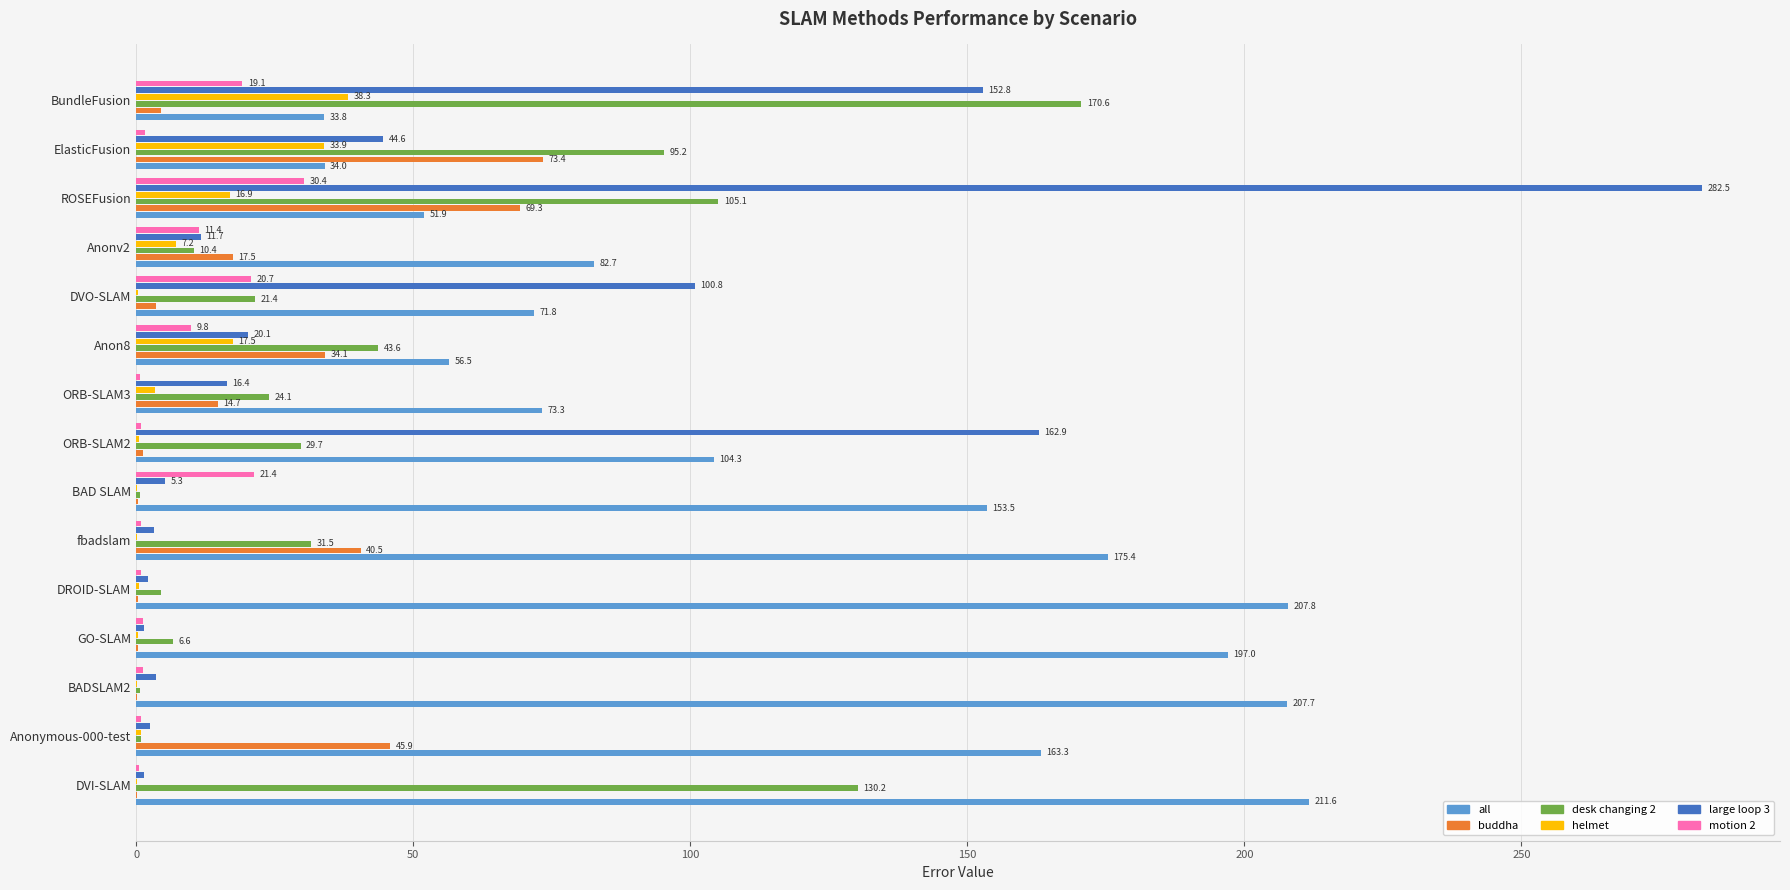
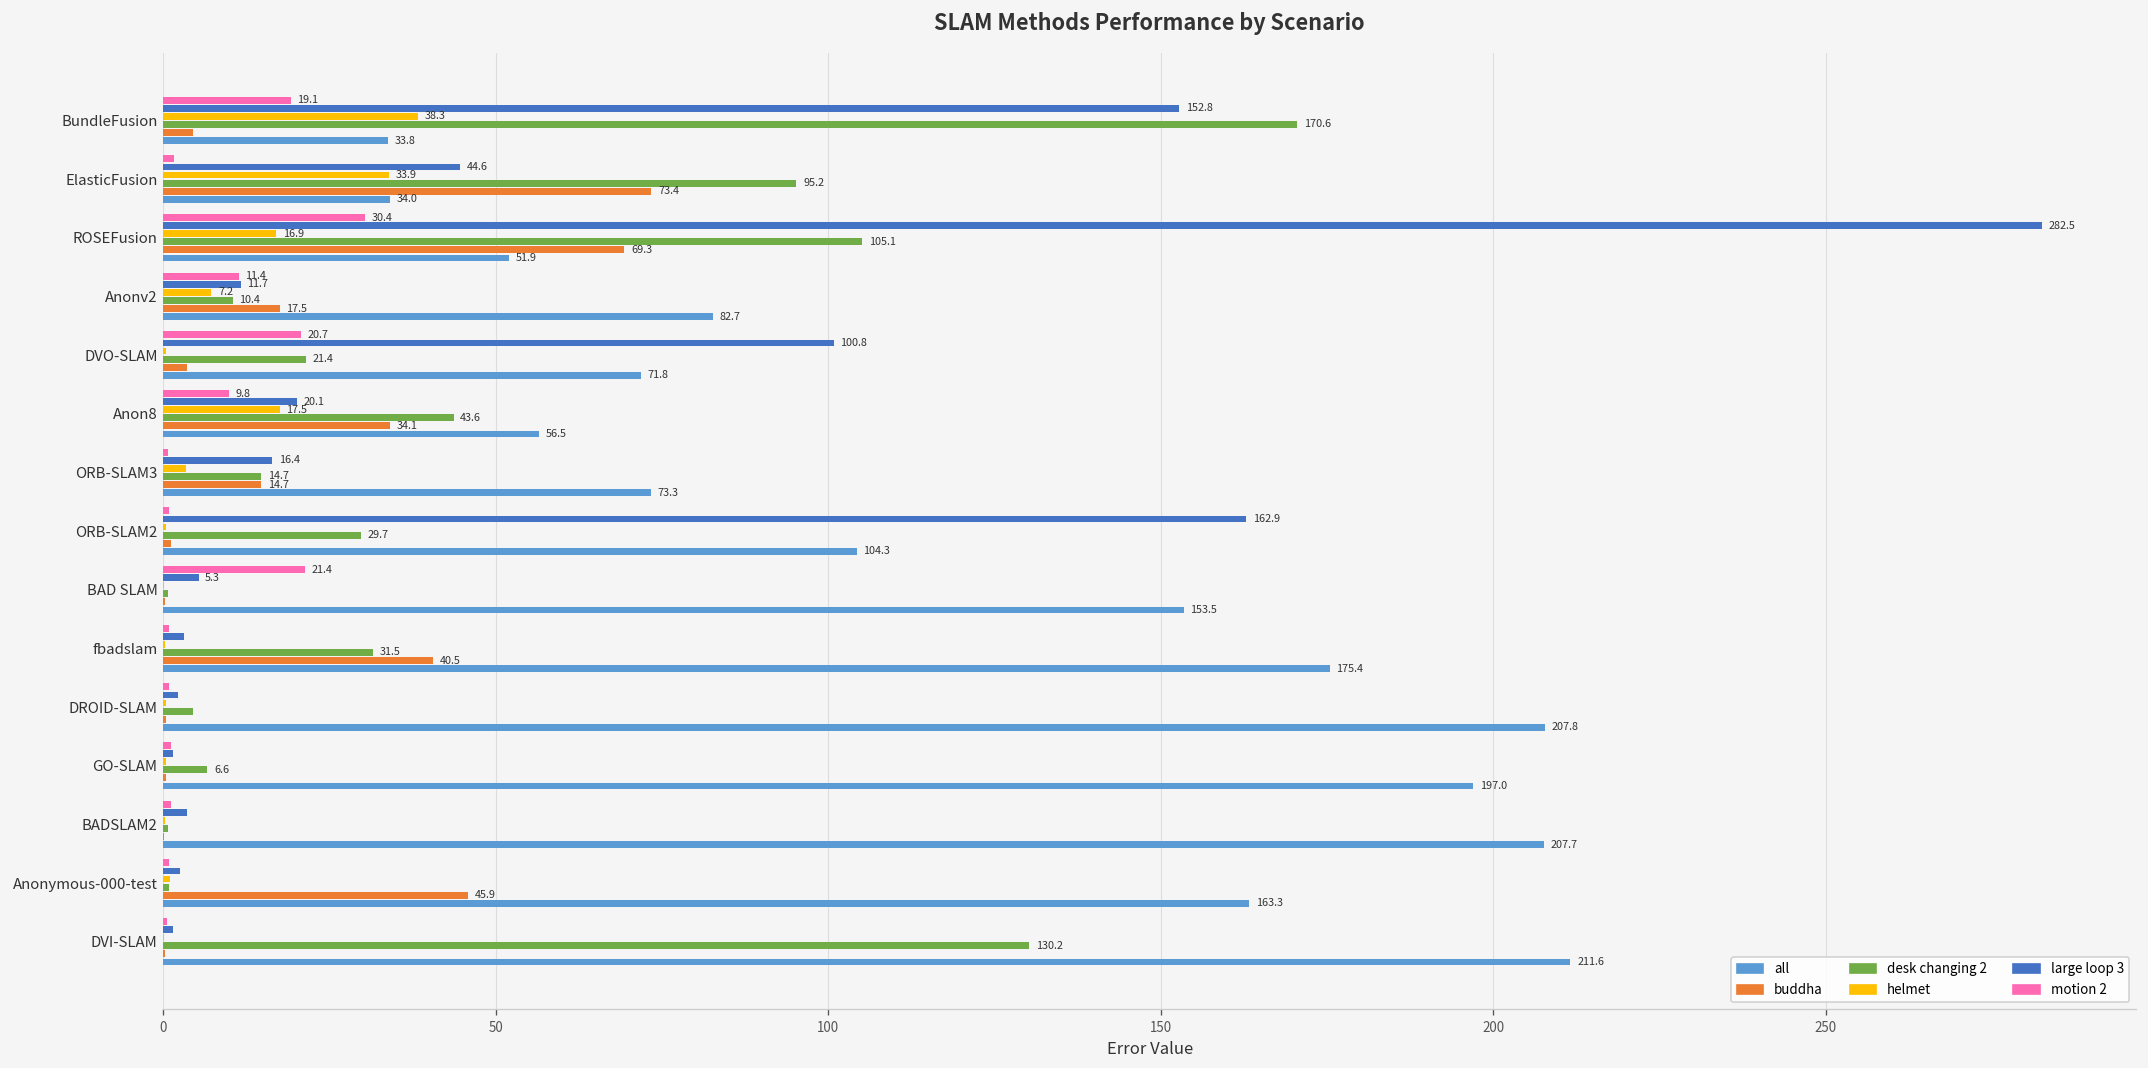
desk changing 2, ORB-SLAM3: 24.1 -> 14.7
